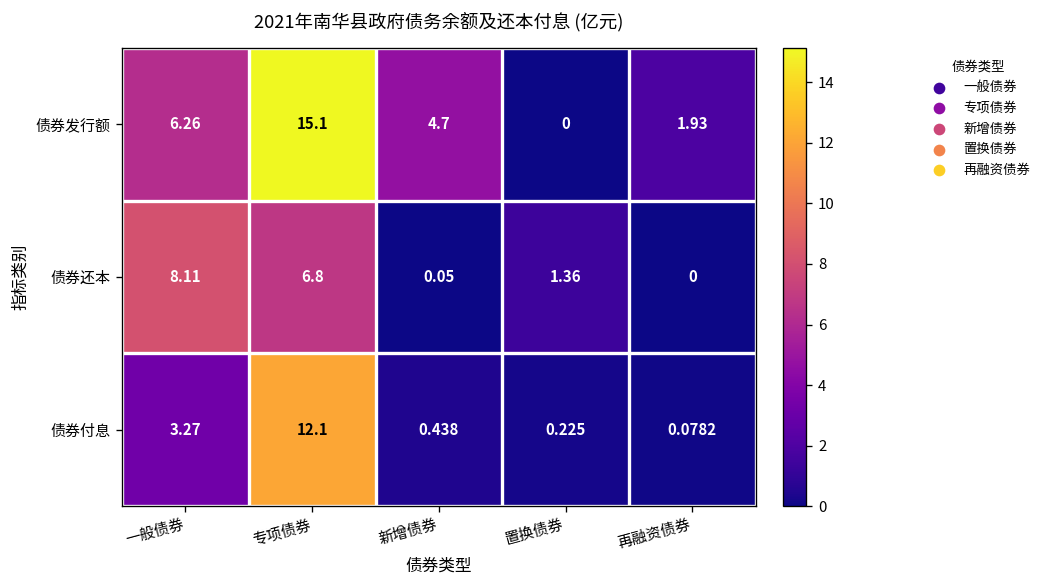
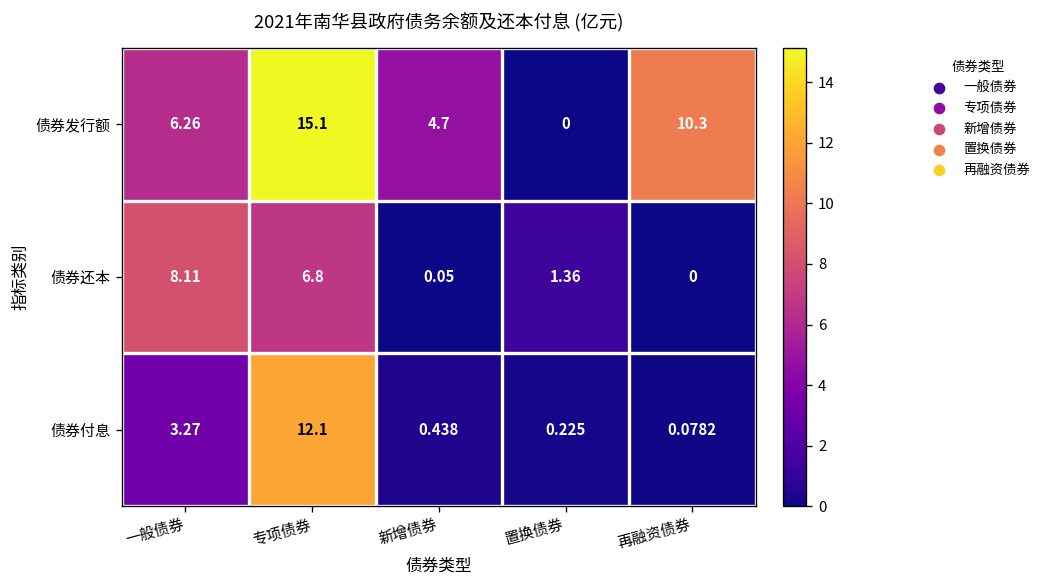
债券发行额, 再融资债券: 1.93 -> 10.3
